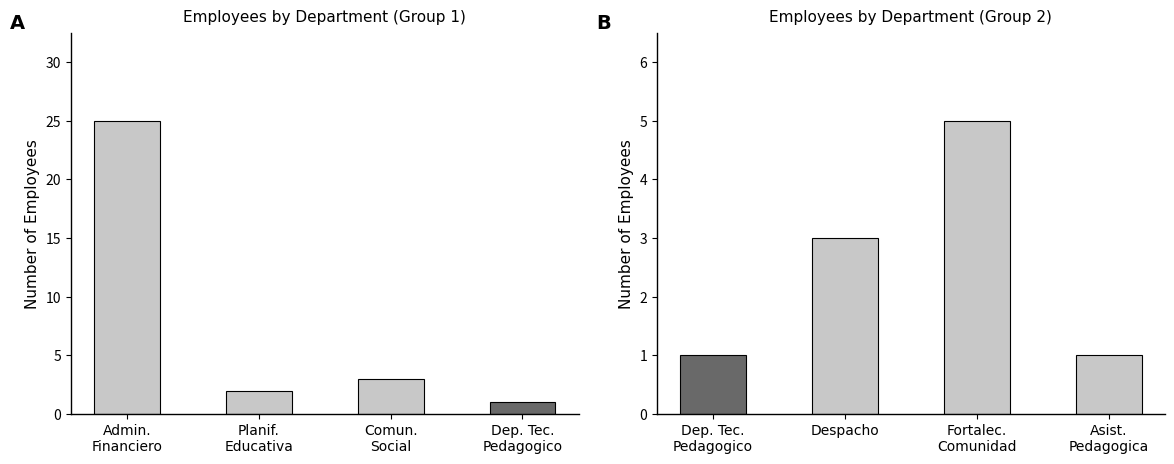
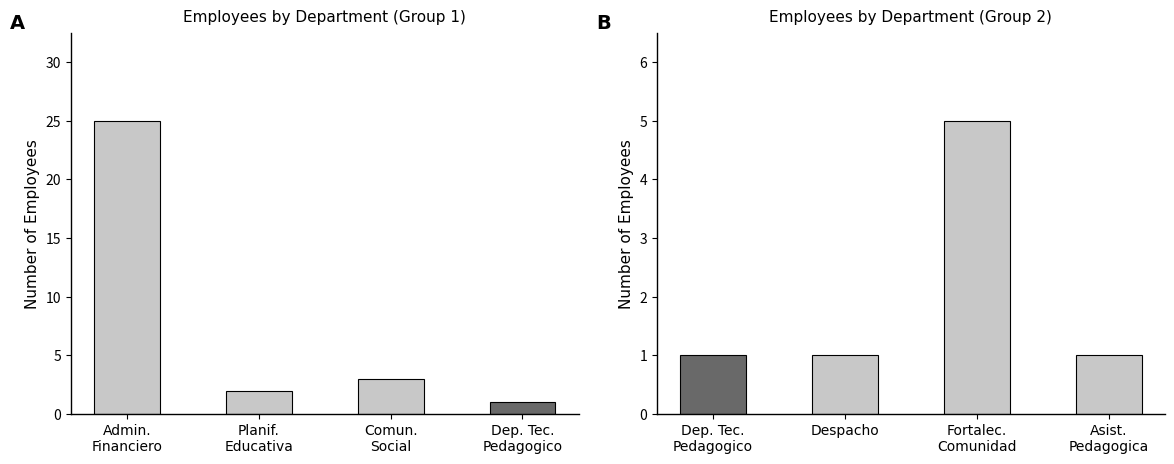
Employees by Department (Group 2), Despacho: 3 -> 1
